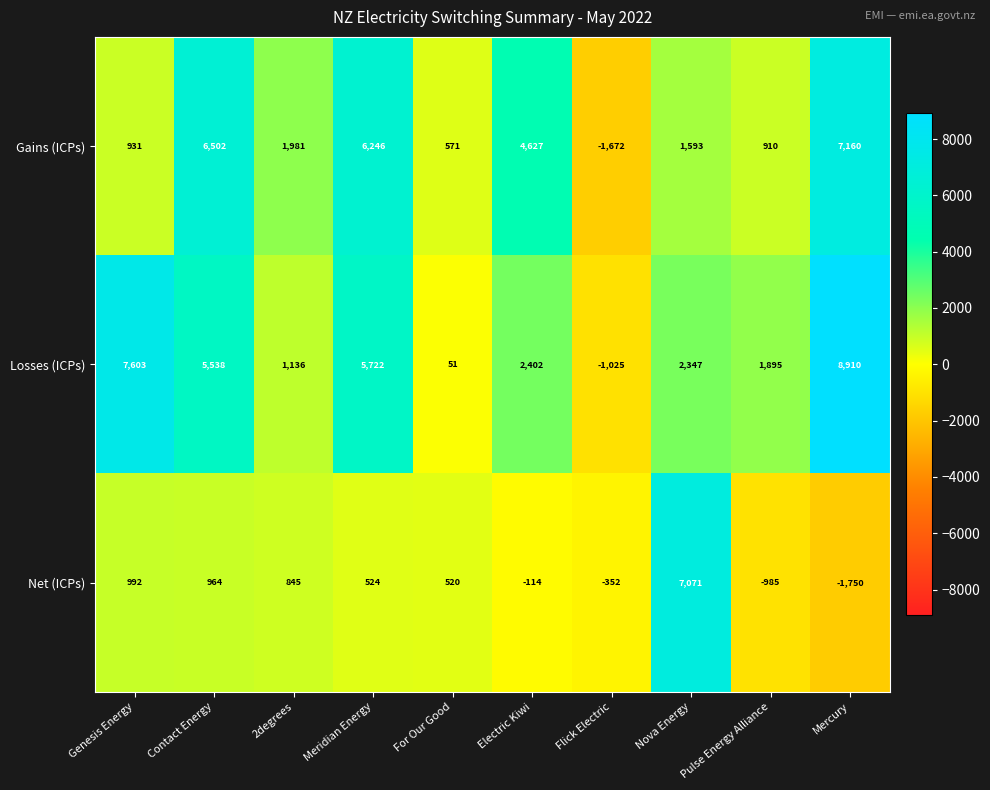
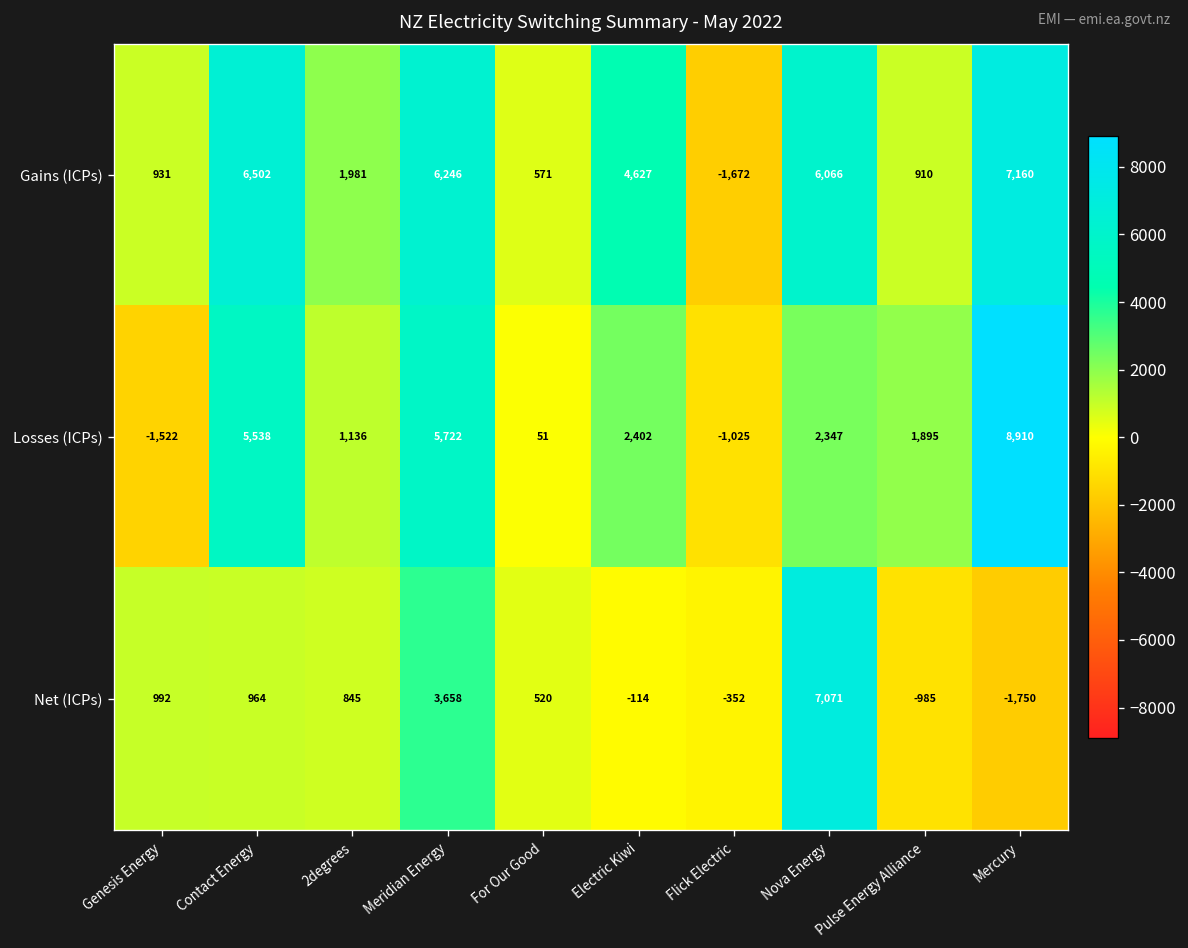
Gains (ICPs), Nova Energy: 1,593 -> 6,066
Losses (ICPs), Genesis Energy: 7,603 -> -1,522
Net (ICPs), Meridian Energy: 524 -> 3,658
